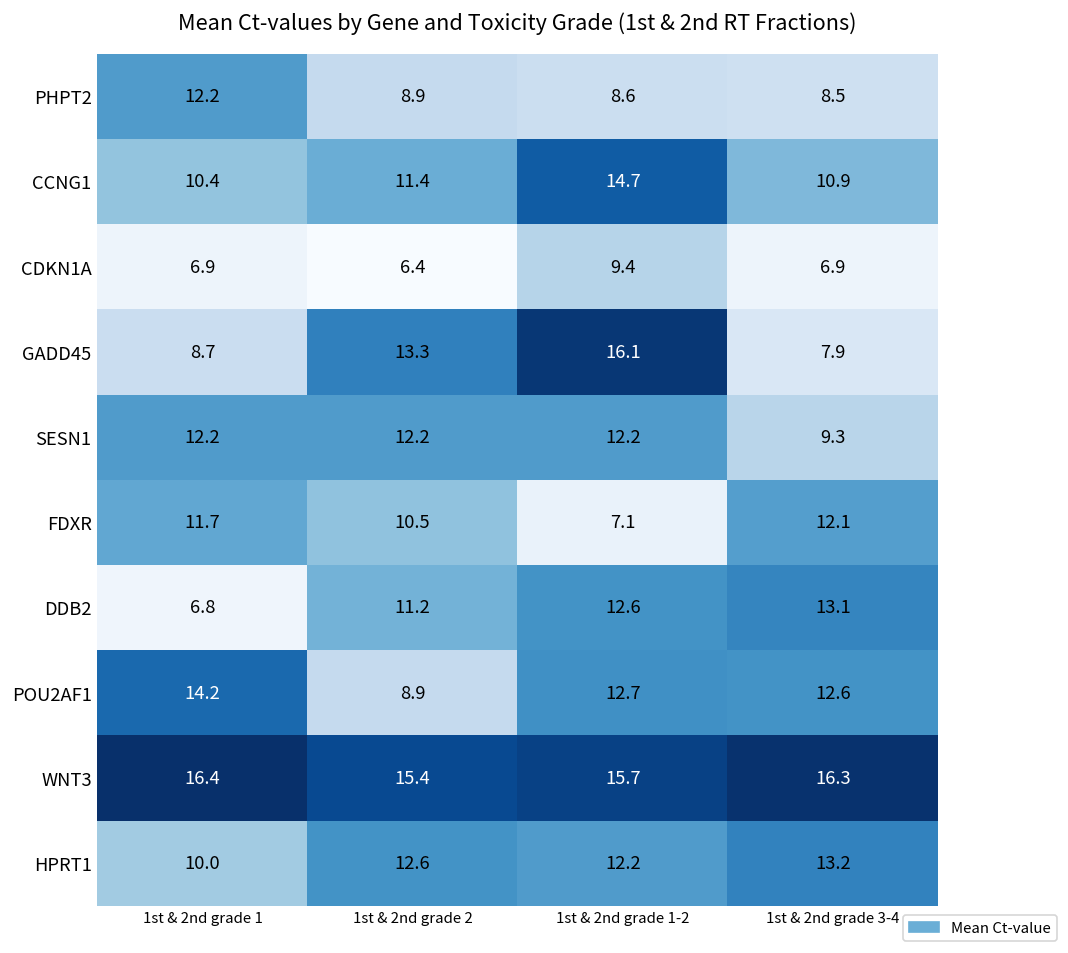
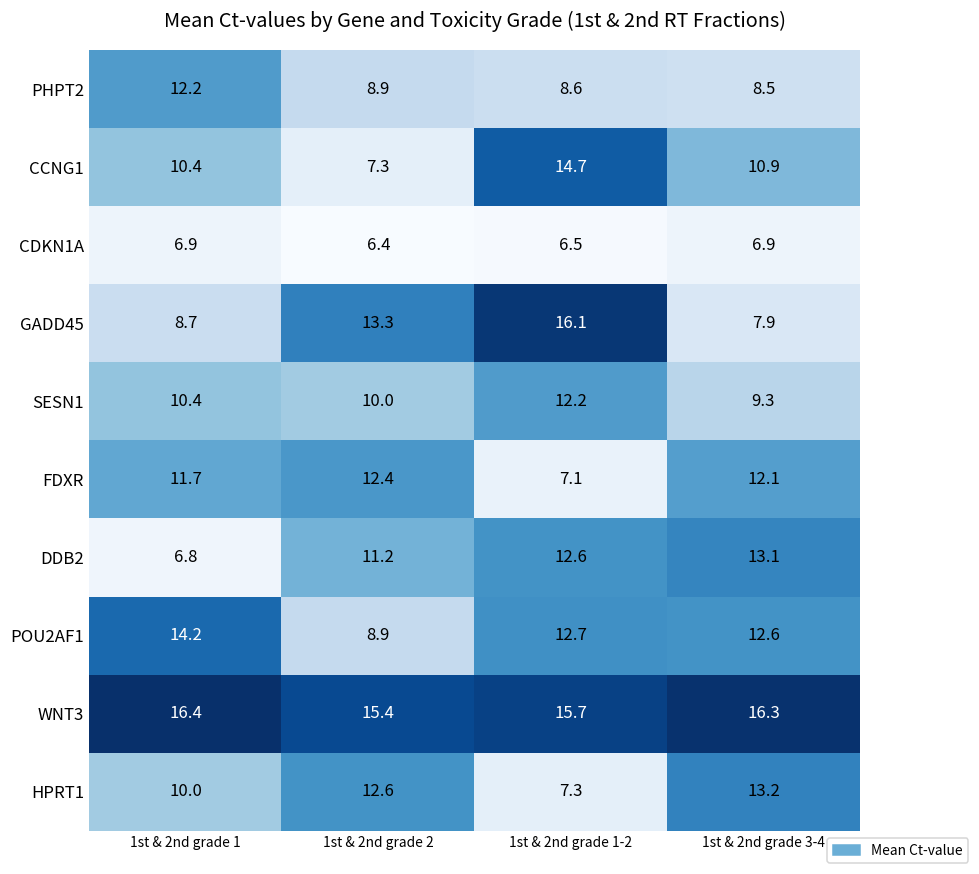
CCNG1, 1st & 2nd grade 2: 11.4 -> 7.3
CDKN1A, 1st & 2nd grade 1-2: 9.4 -> 6.5
SESN1, 1st & 2nd grade 1: 12.2 -> 10.4
SESN1, 1st & 2nd grade 2: 12.2 -> 10.0
FDXR, 1st & 2nd grade 2: 10.5 -> 12.4
HPRT1, 1st & 2nd grade 1-2: 12.2 -> 7.3
